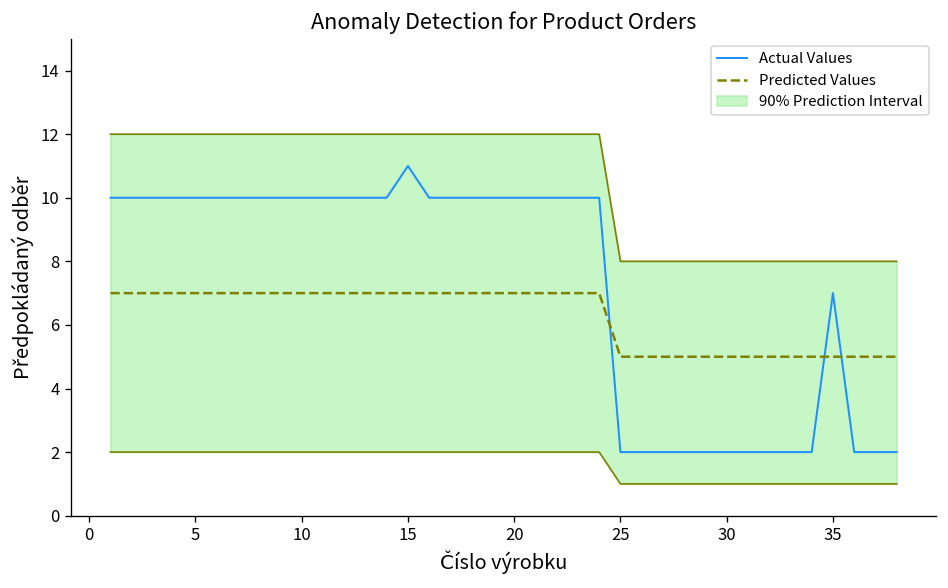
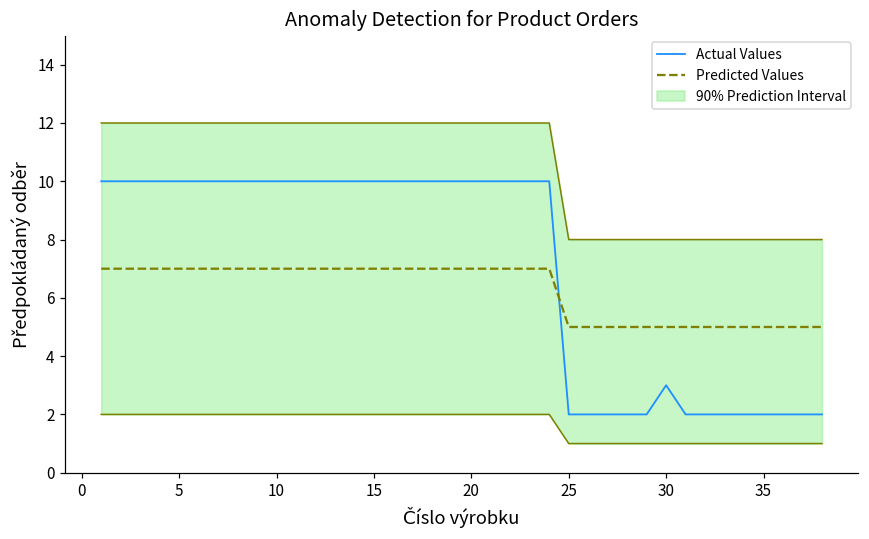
Actual Values, 15: 11 -> 10
Actual Values, 30: 2 -> 3
Actual Values, 35: 7 -> 2
